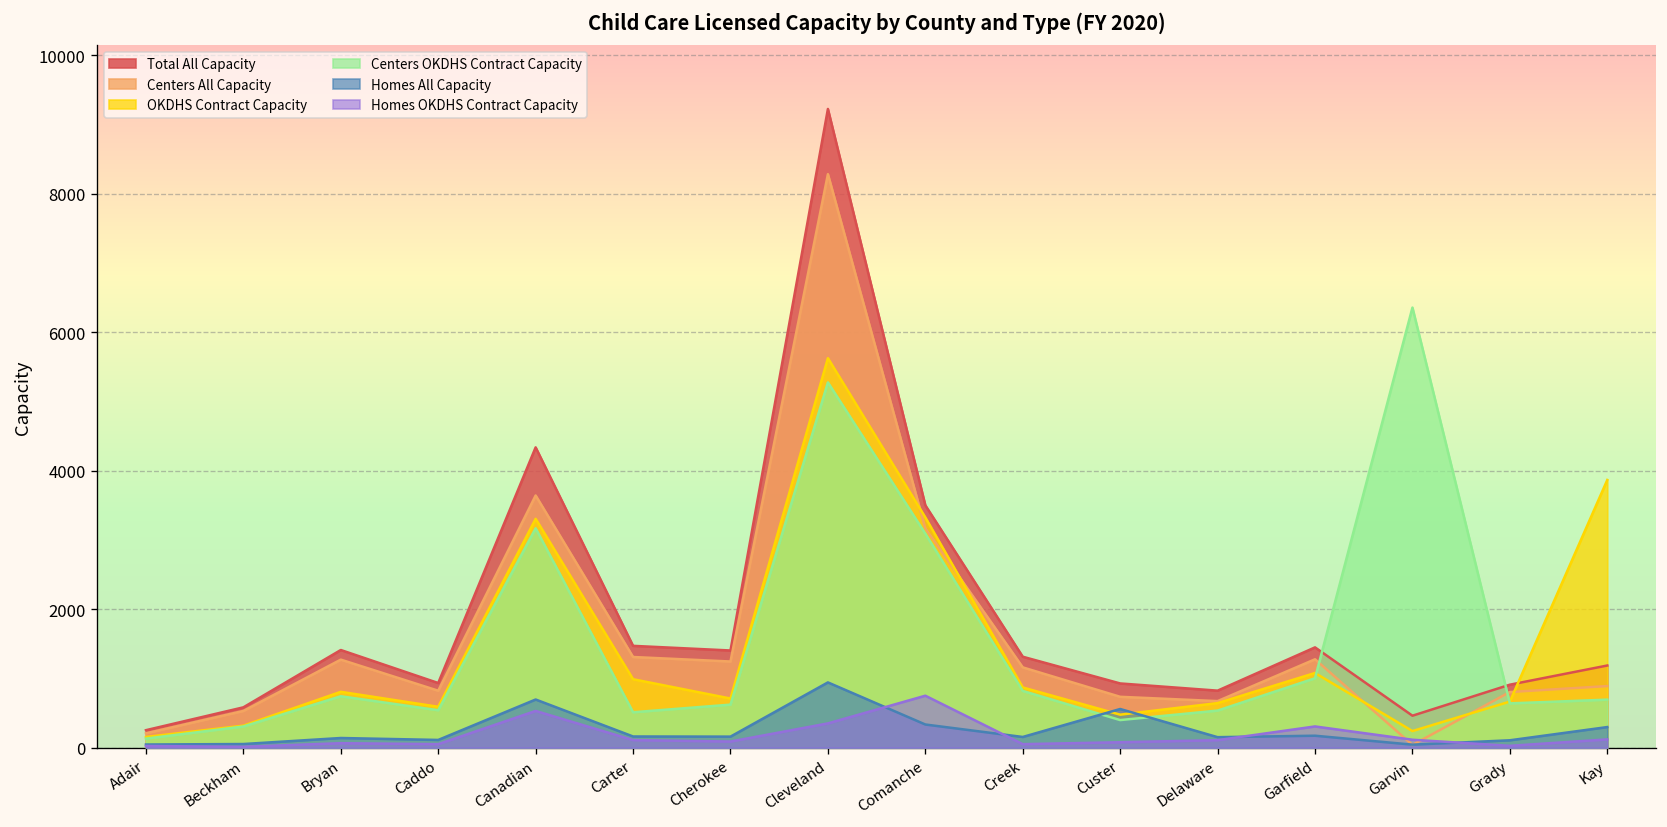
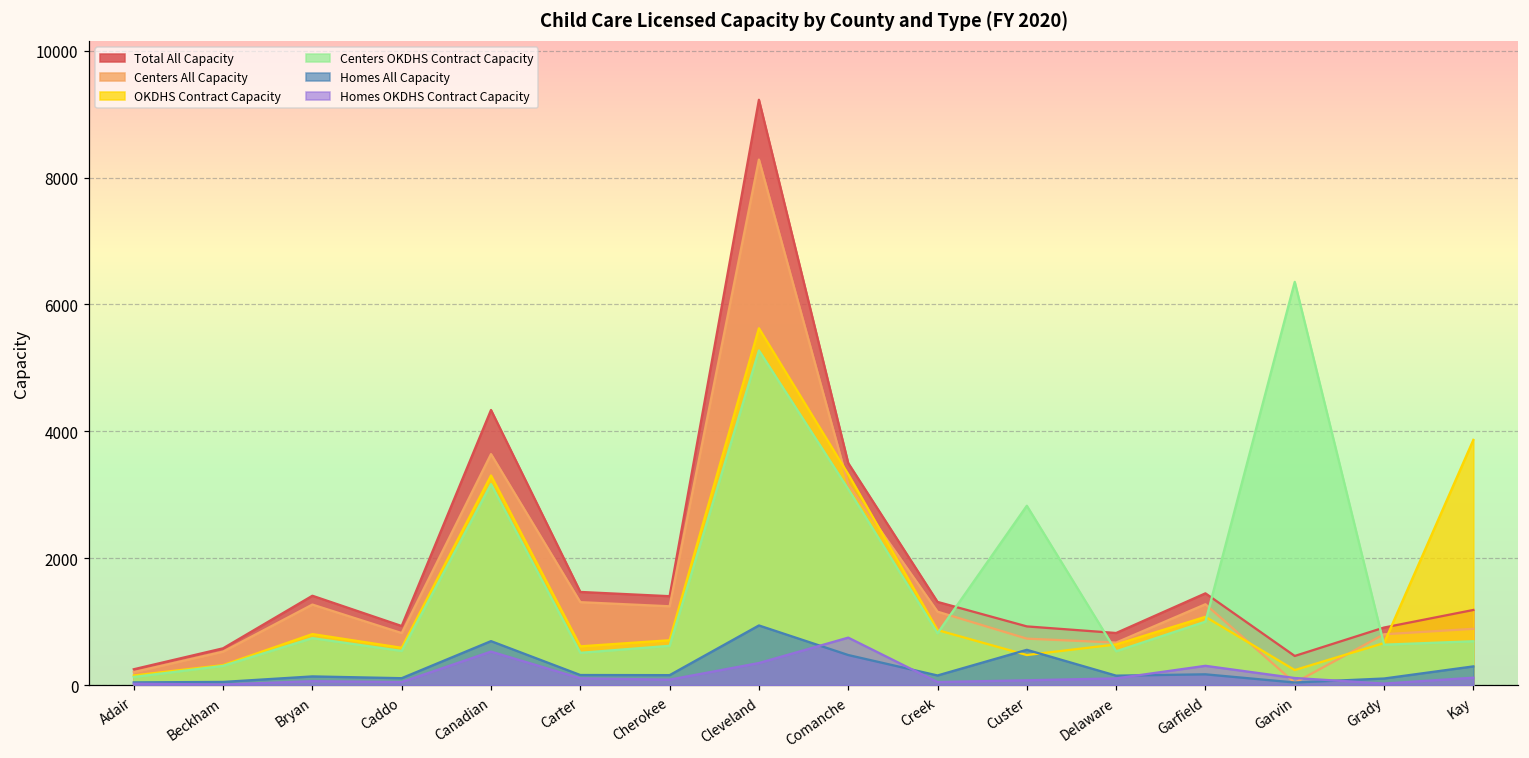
OKDHS Contract Capacity, Carter: 1000 -> 600
Homes All Capacity, Comanche: 300 -> 500
Centers OKDHS Contract Capacity, Custer: 400 -> 2800
